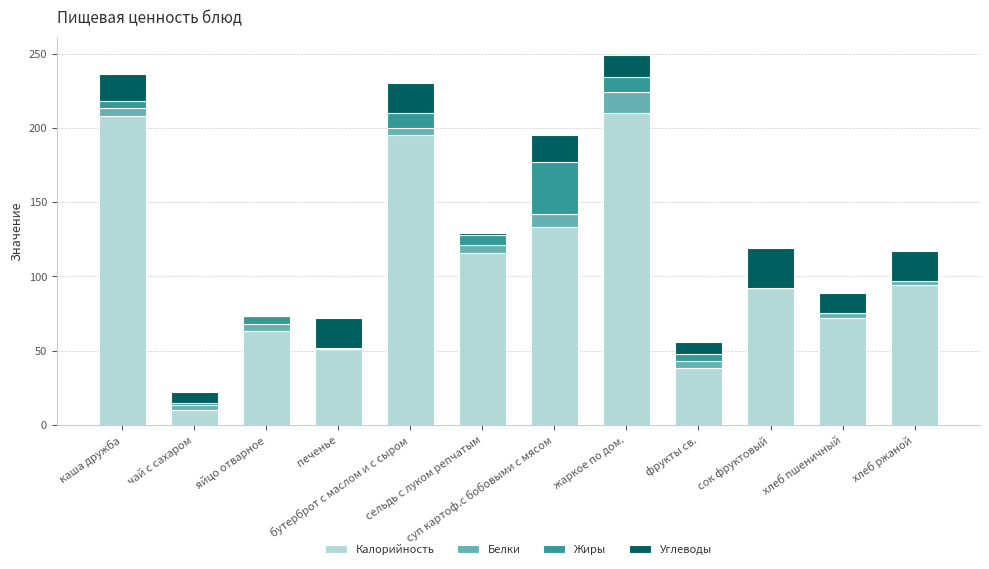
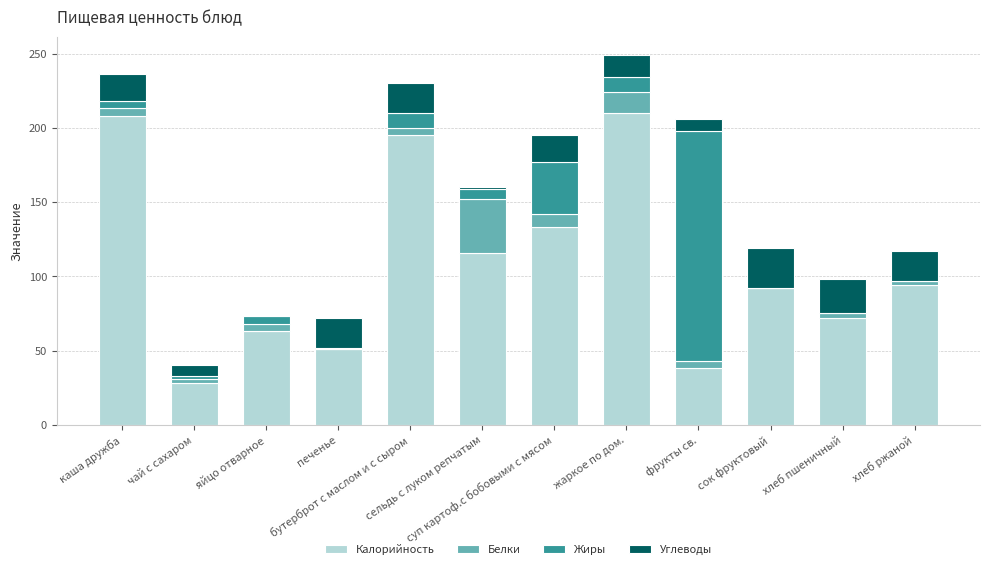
Калорийность, чай с сахаром: 10 -> 28
Белки, сельдь с луком репчатым: 5 -> 36
Жиры, фрукты св.: 5 -> 155
Углеводы, хлеб пшеничный: 14 -> 23
